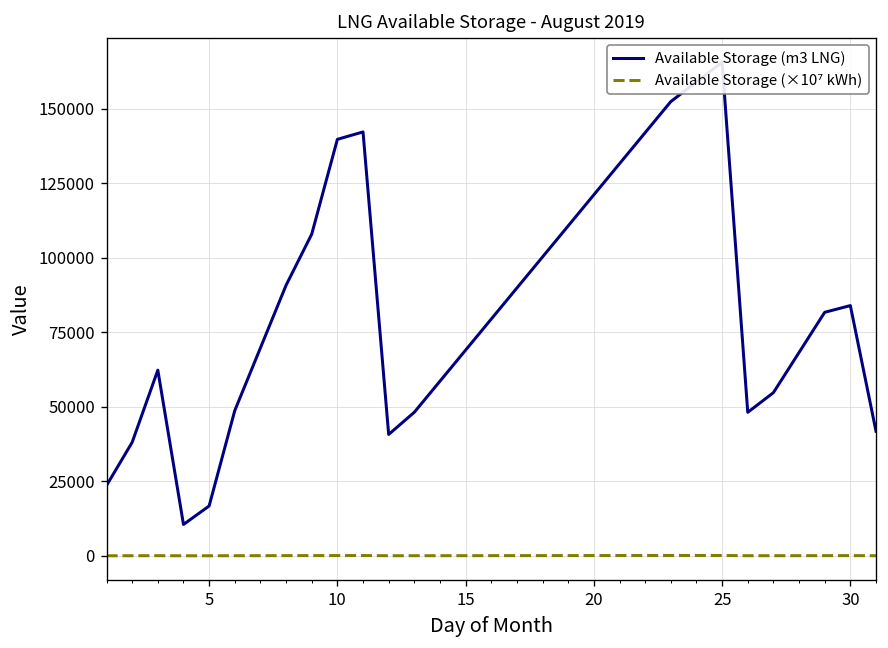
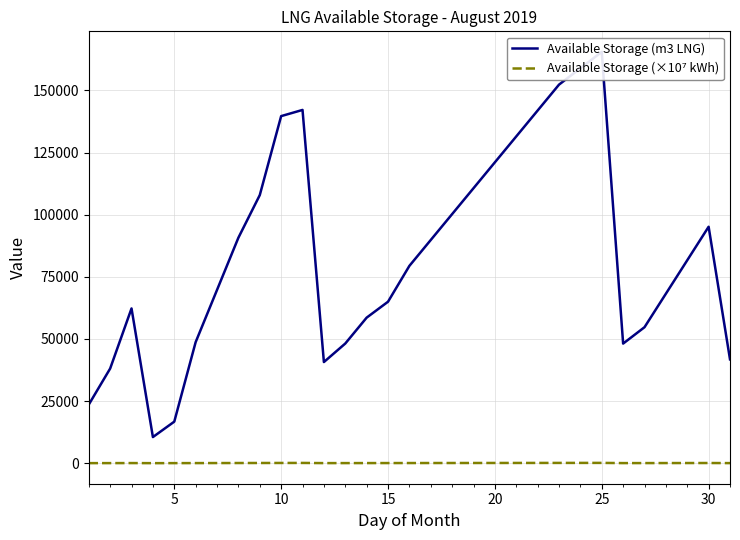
Available Storage (m3 LNG), 15: 69000 -> 65000
Available Storage (m3 LNG), 30: 84000 -> 95000
